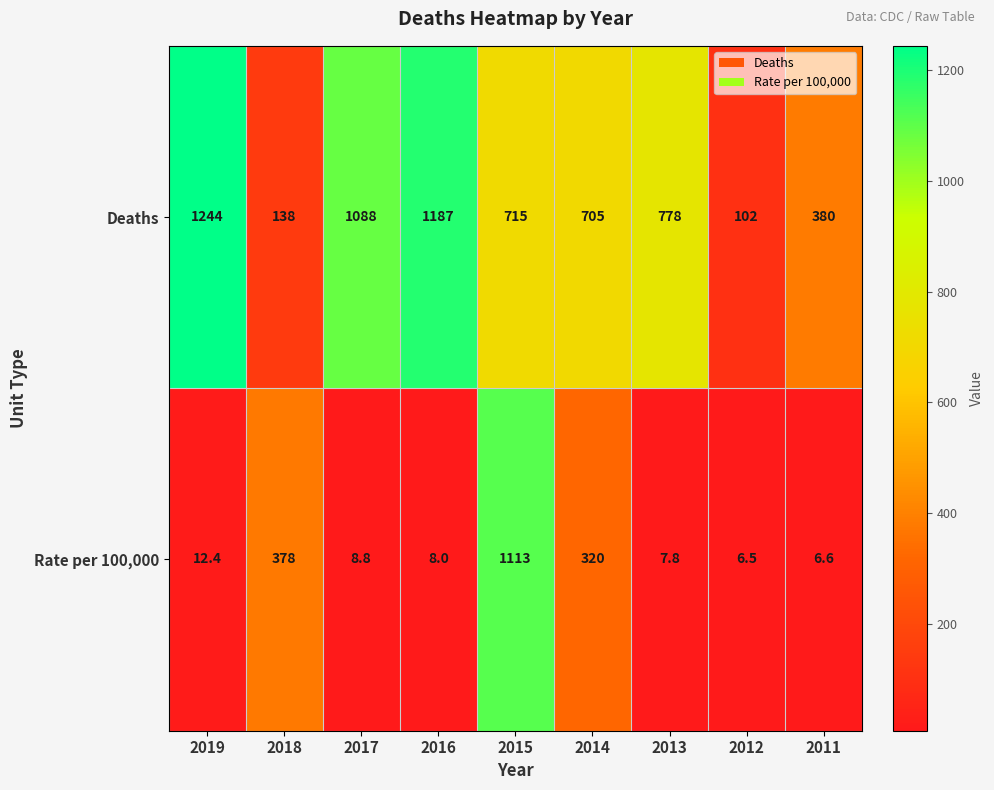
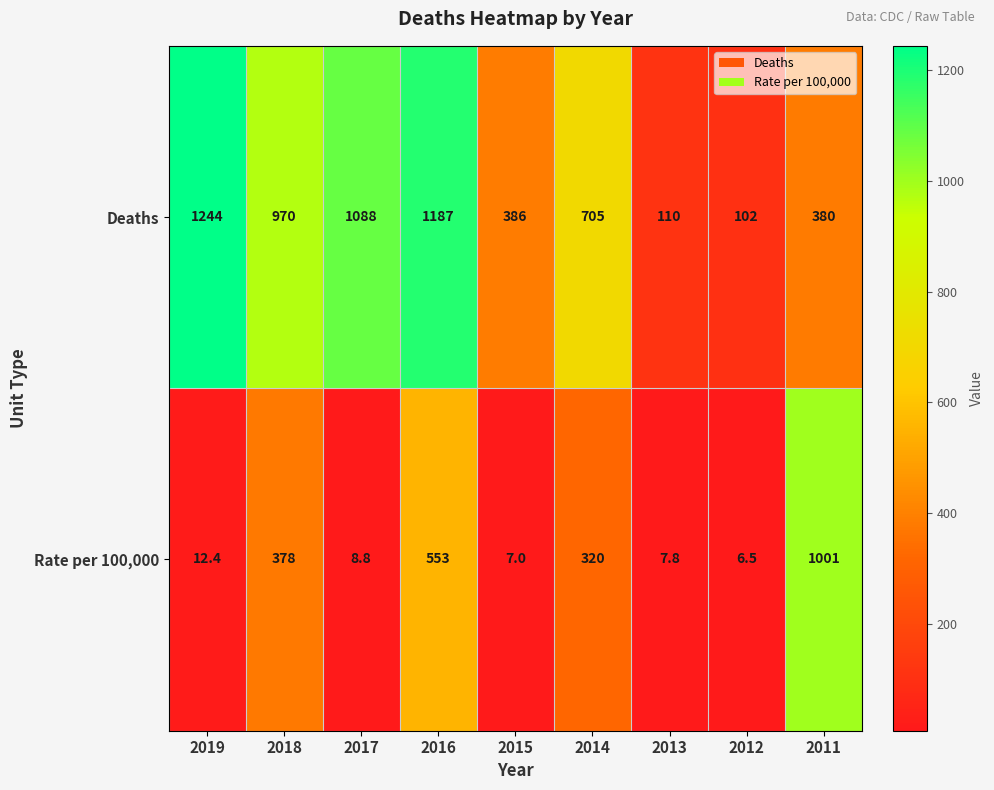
Deaths, 2018: 138 -> 970
Deaths, 2015: 715 -> 386
Deaths, 2013: 778 -> 110
Rate per 100,000, 2016: 8.0 -> 553
Rate per 100,000, 2015: 1113 -> 7.0
Rate per 100,000, 2011: 6.6 -> 1001
